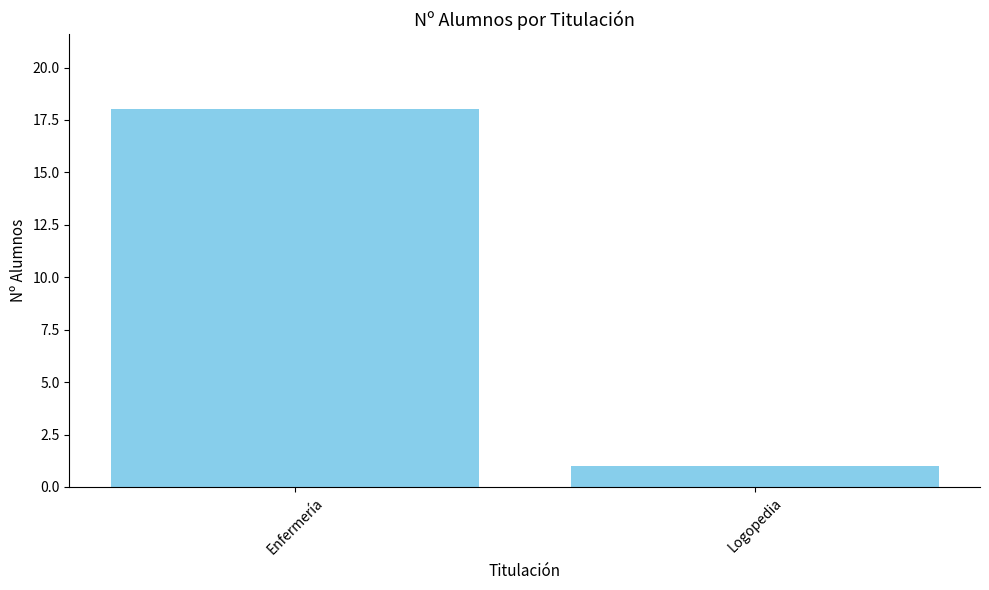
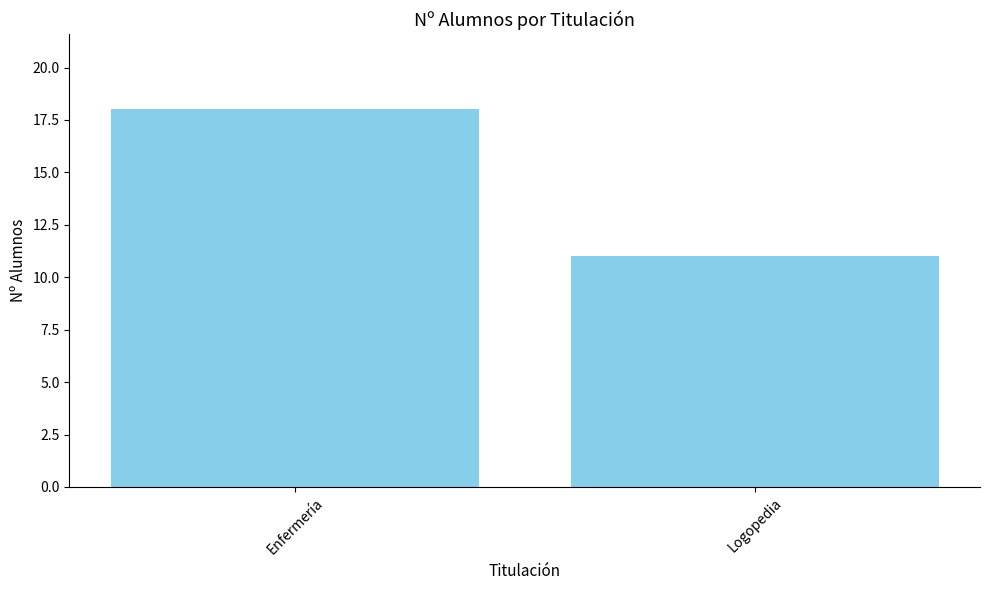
Logopedia: 1 -> 11
